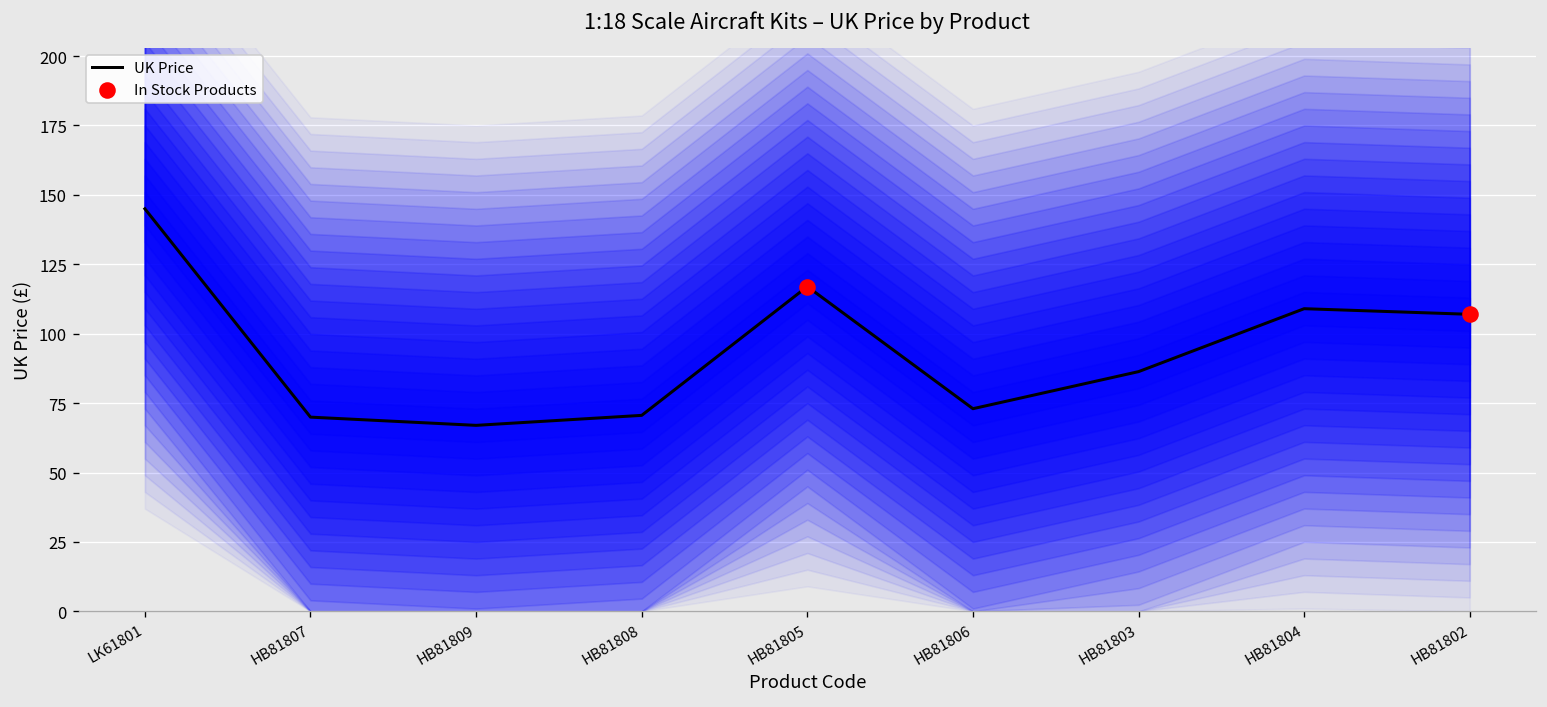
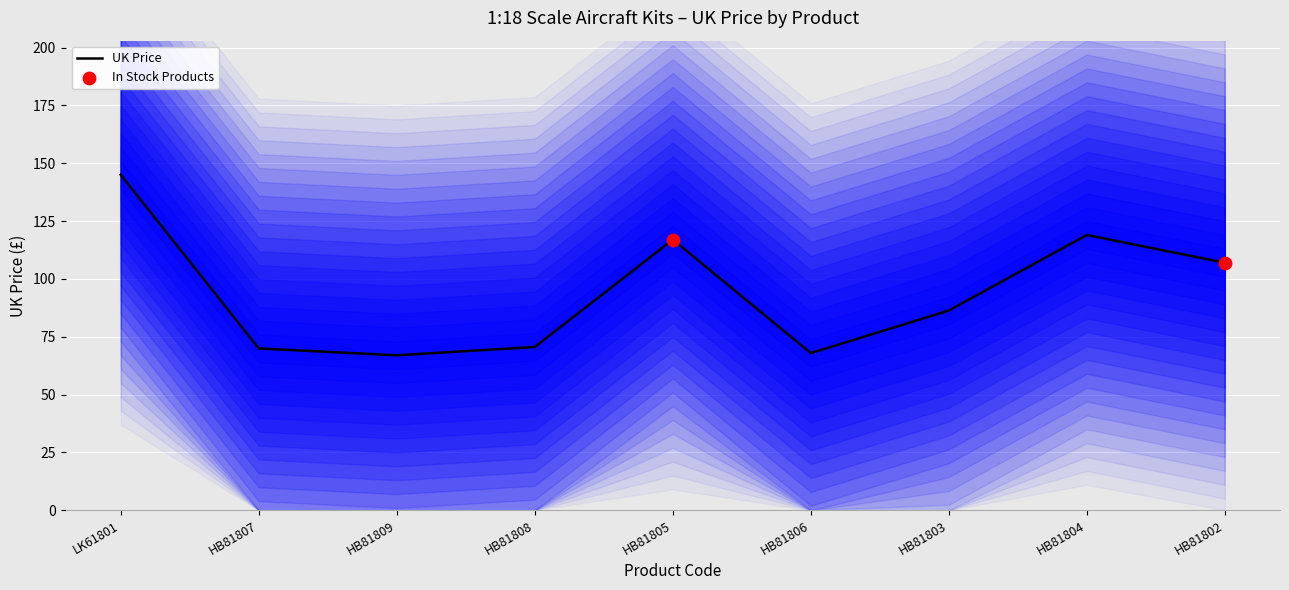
UK Price, HB81806: 73 -> 68
UK Price, HB81804: 109 -> 119
